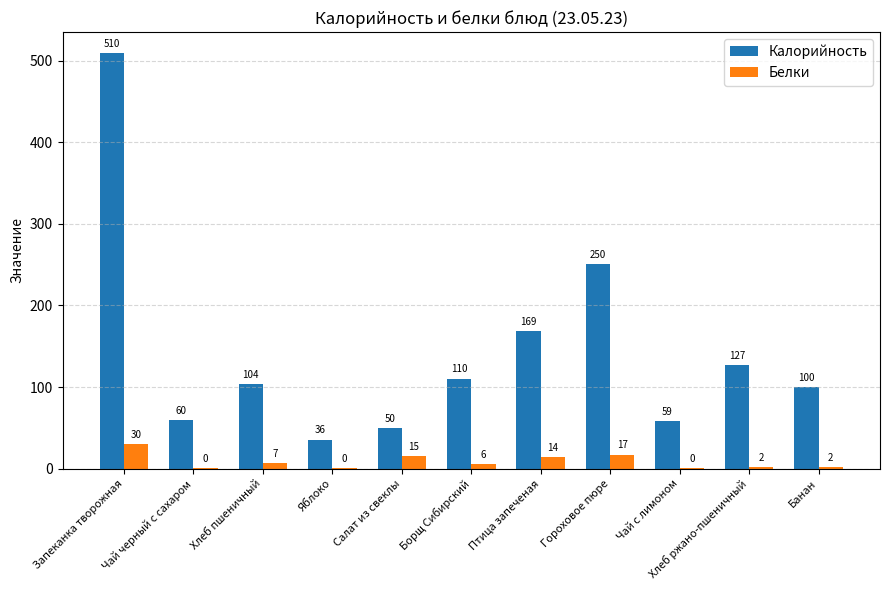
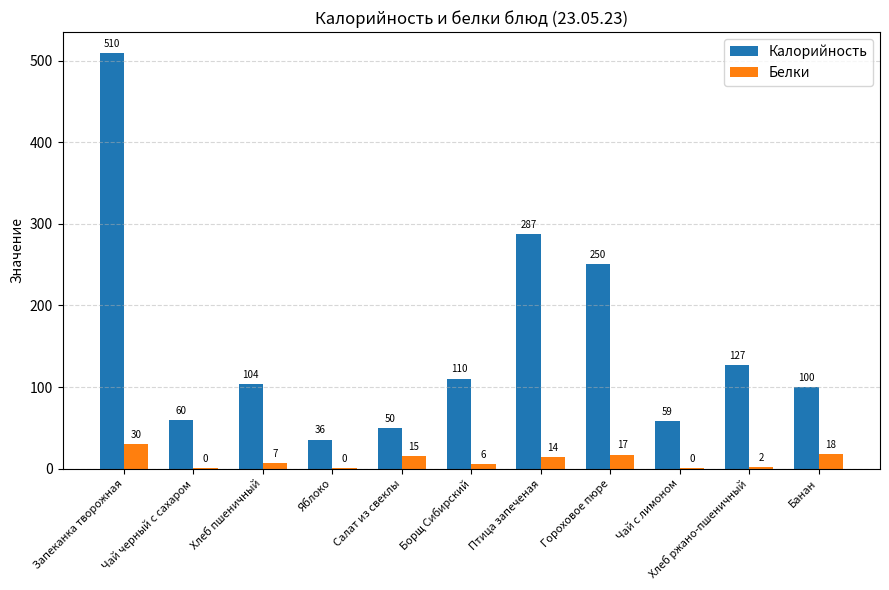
Калорийность, Птица запеченая: 169 -> 287
Белки, Банан: 2 -> 18
